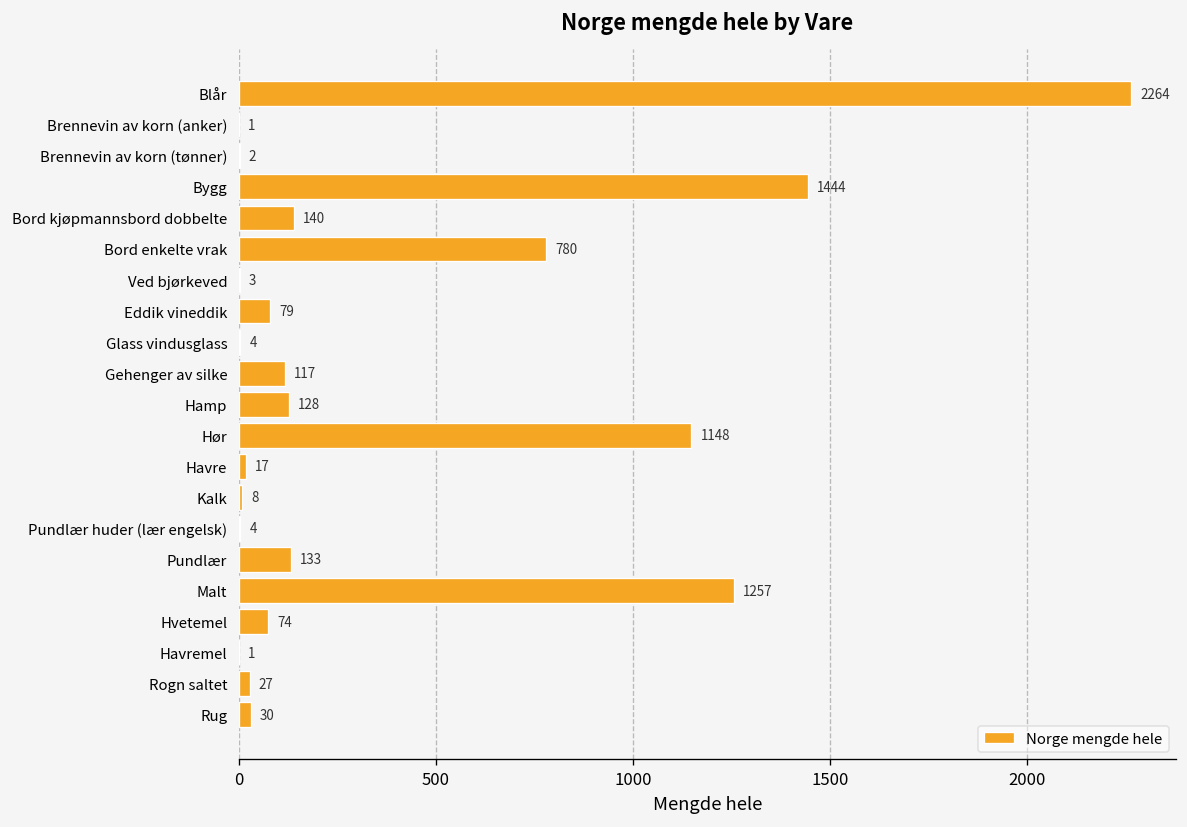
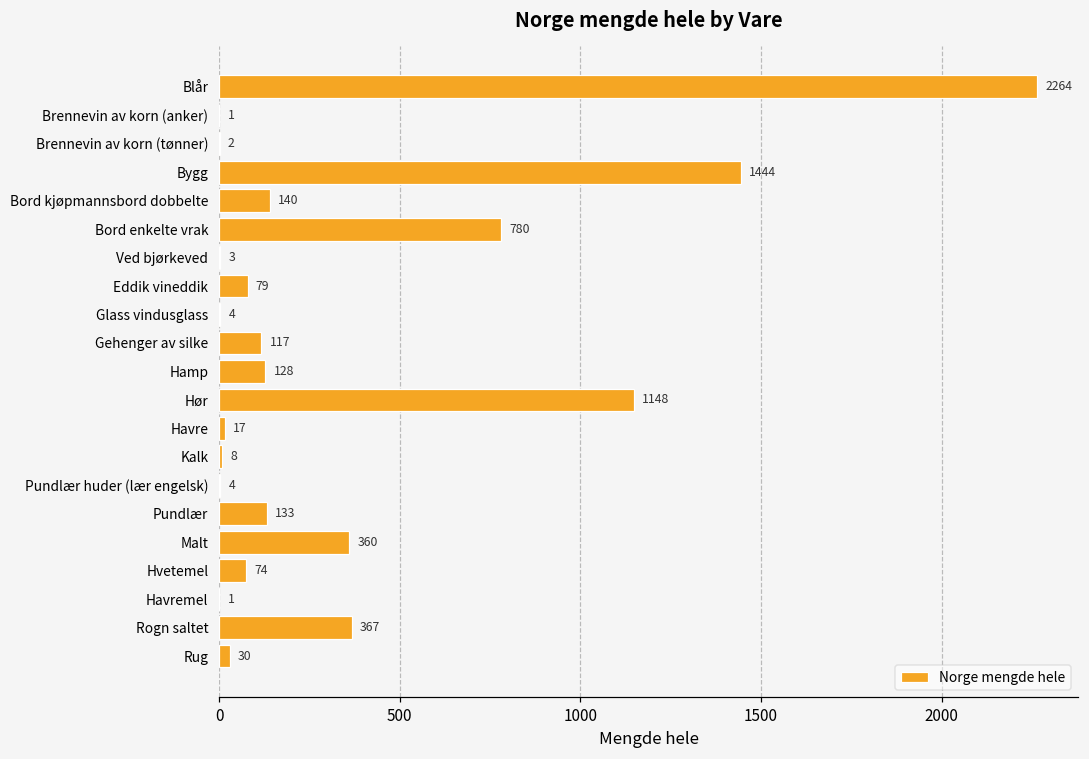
Malt: 1257 -> 360
Rogn saltet: 27 -> 367
